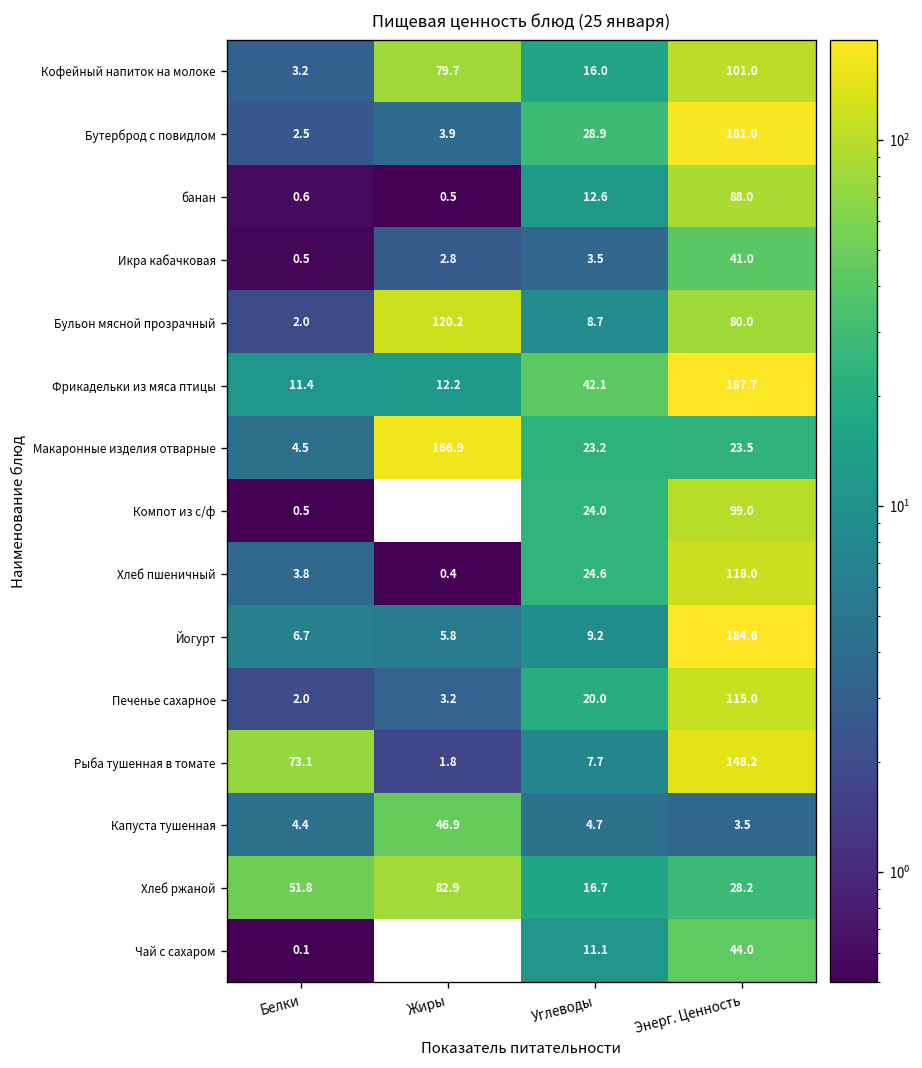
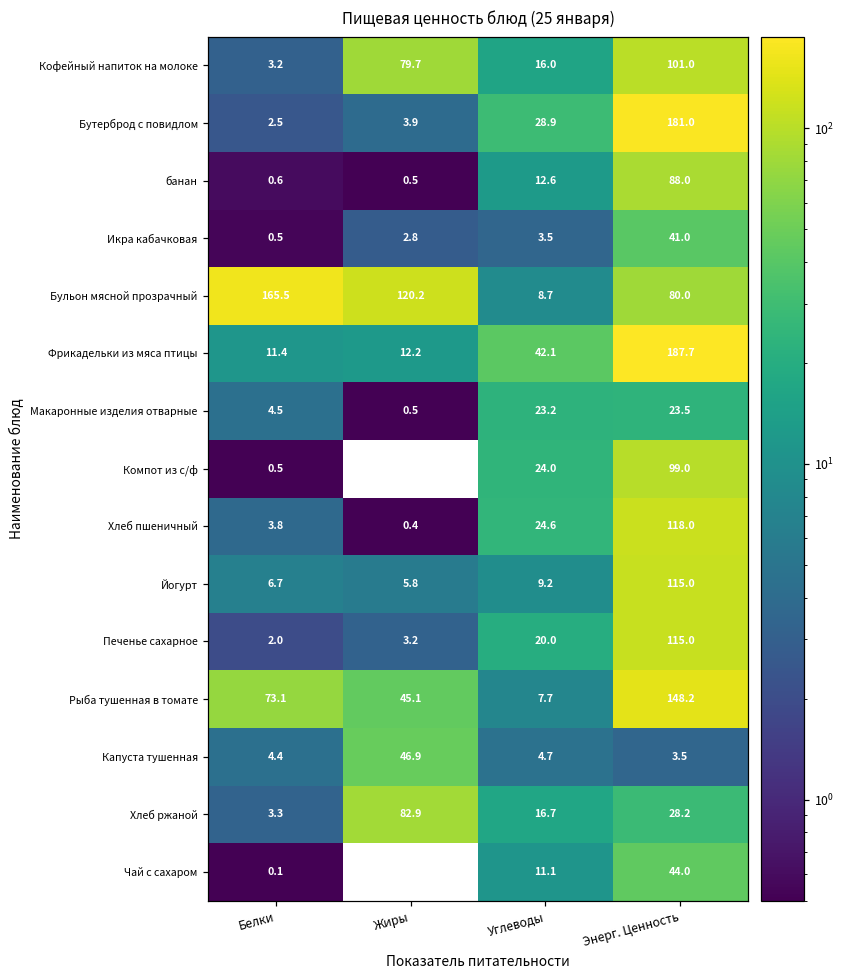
Бульон мясной прозрачный, Белки: 2.0 -> 165.5
Макаронные изделия отварные, Жиры: 166.9 -> 0.5
Йогурт, Энерг. Ценность: 184.6 -> 115.0
Рыба тушенная в томате, Жиры: 1.8 -> 45.1
Хлеб ржаной, Белки: 51.8 -> 3.3
